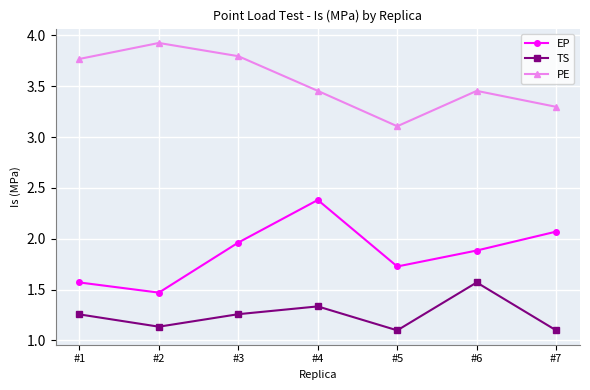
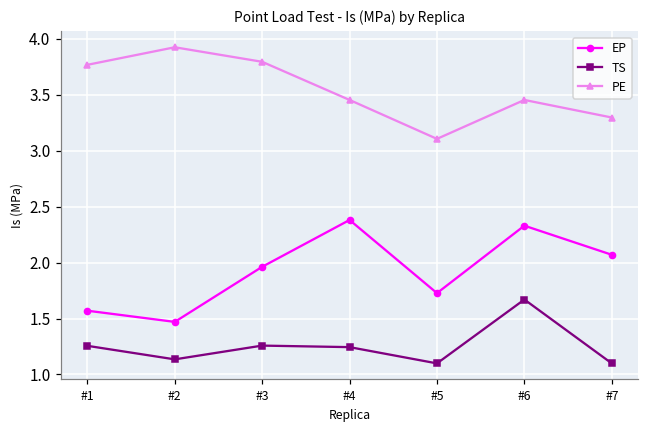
TS, #4: 1.33 -> 1.24
EP, #6: 1.88 -> 2.33
TS, #6: 1.57 -> 1.67
